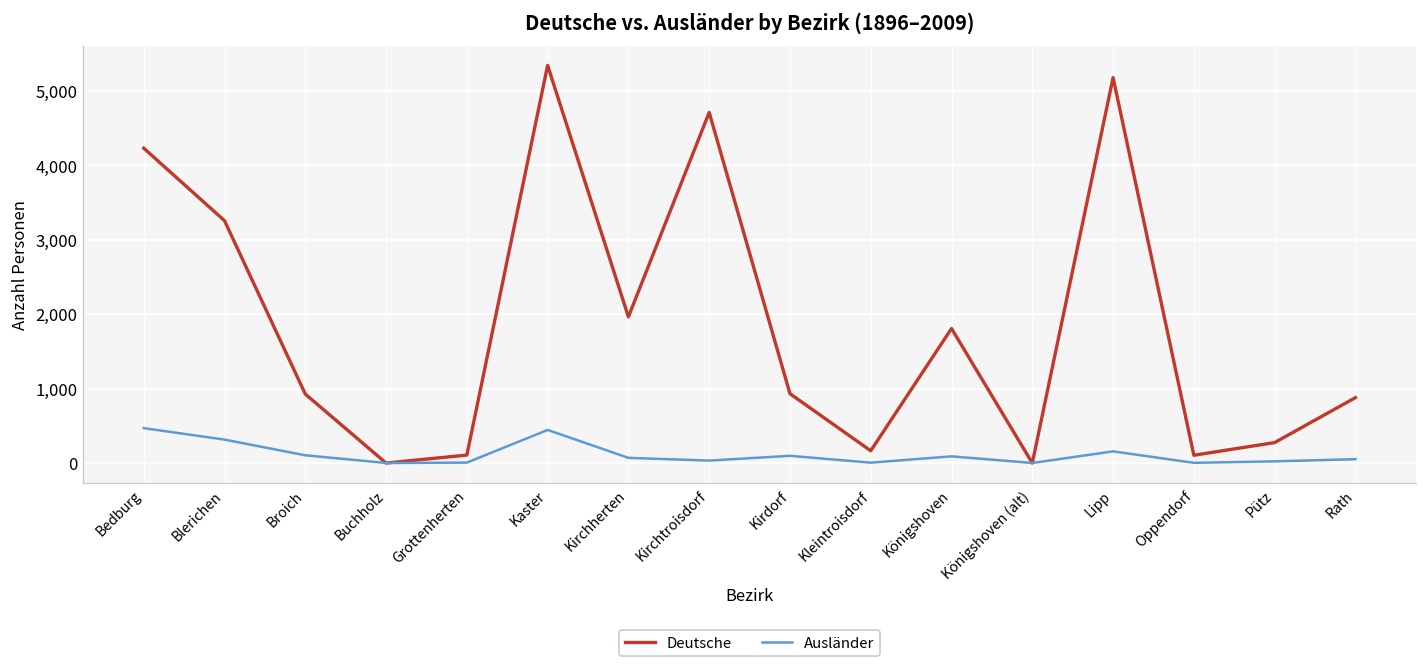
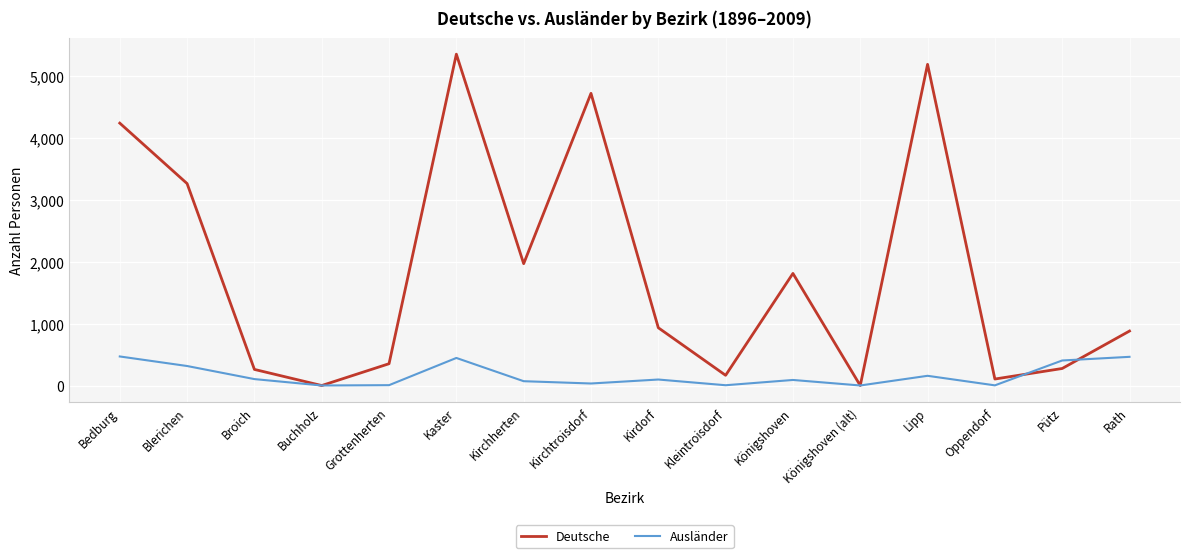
Deutsche, Broich: 900 -> 300
Deutsche, Grottenherten: 100 -> 400
Ausländer, Pütz: 0 -> 400
Ausländer, Rath: 100 -> 500
